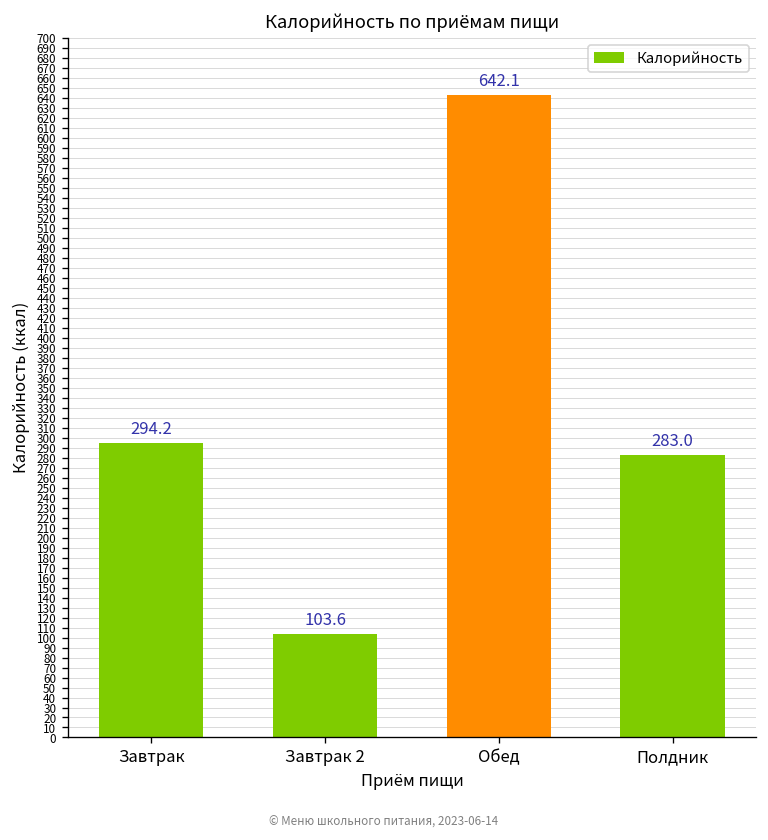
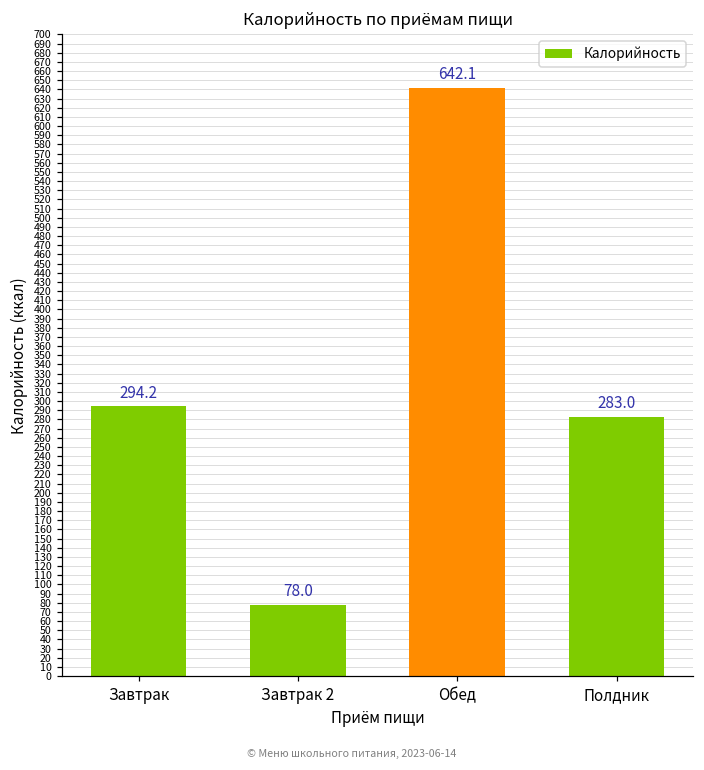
Завтрак 2: 103.6 -> 78.0
